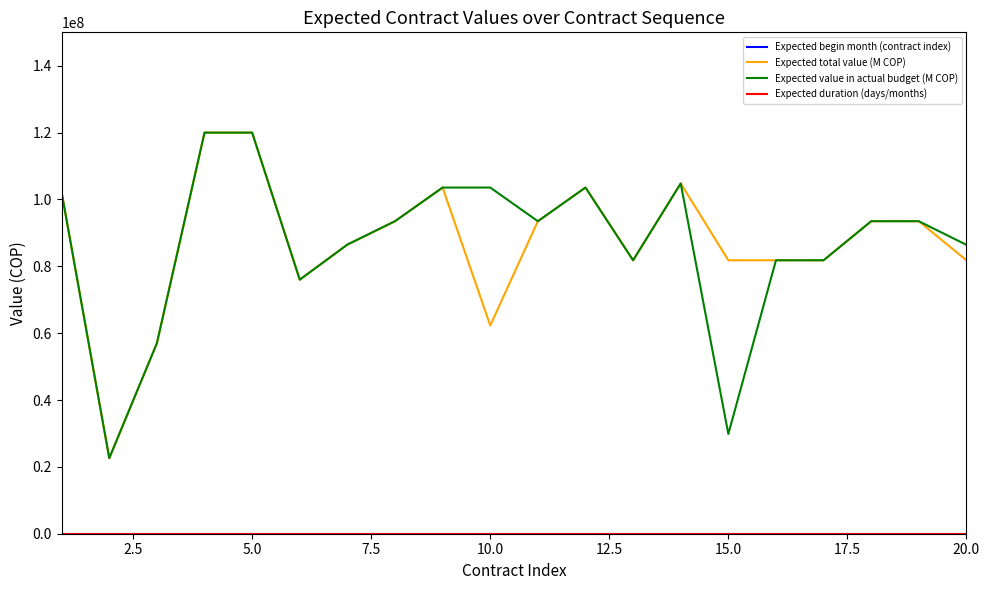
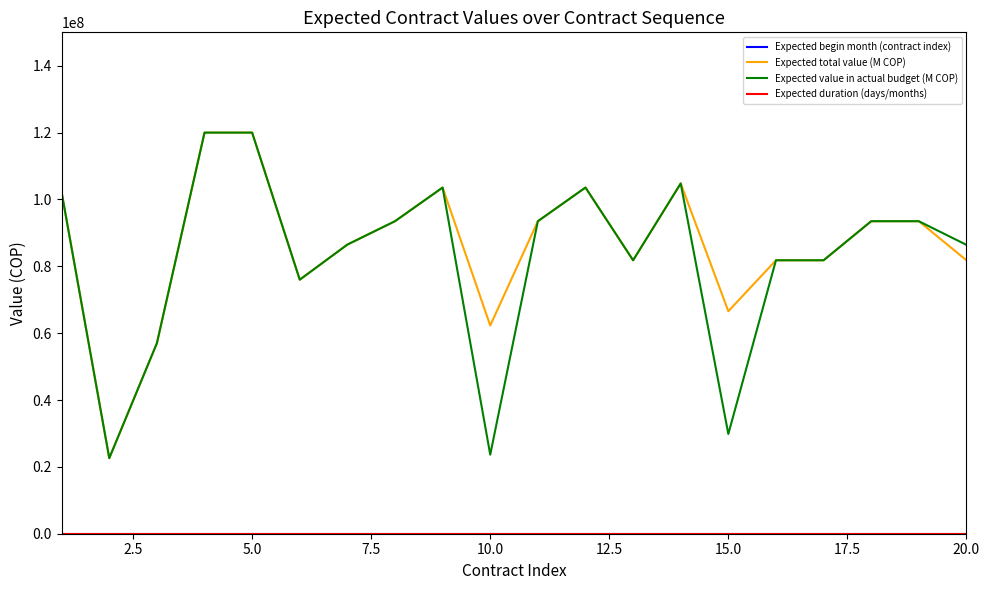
Expected value in actual budget (M COP), 10.0: 104000000 -> 24000000
Expected total value (M COP), 15.0: 82000000 -> 67000000
